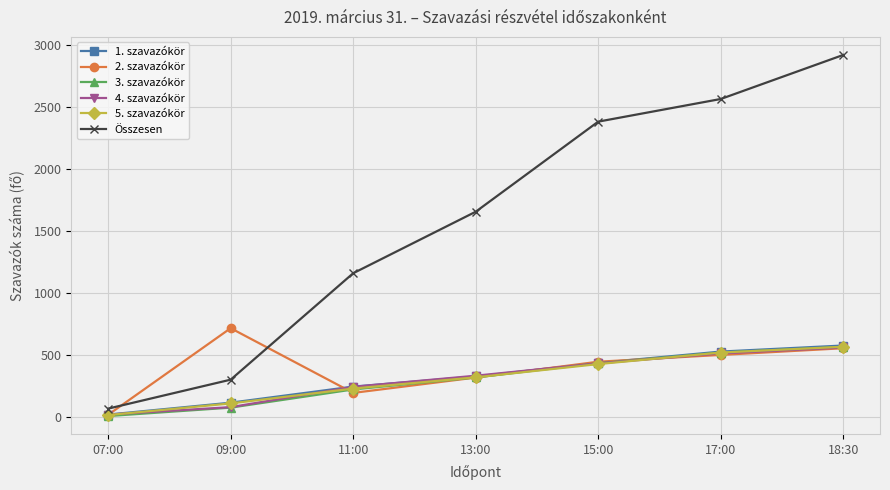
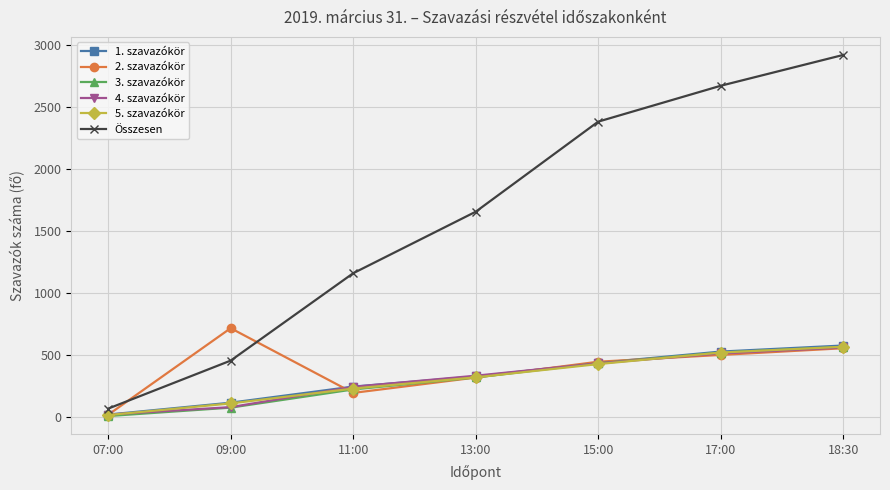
Összesen, 09:00: 300 -> 450
Összesen, 17:00: 2570 -> 2670
